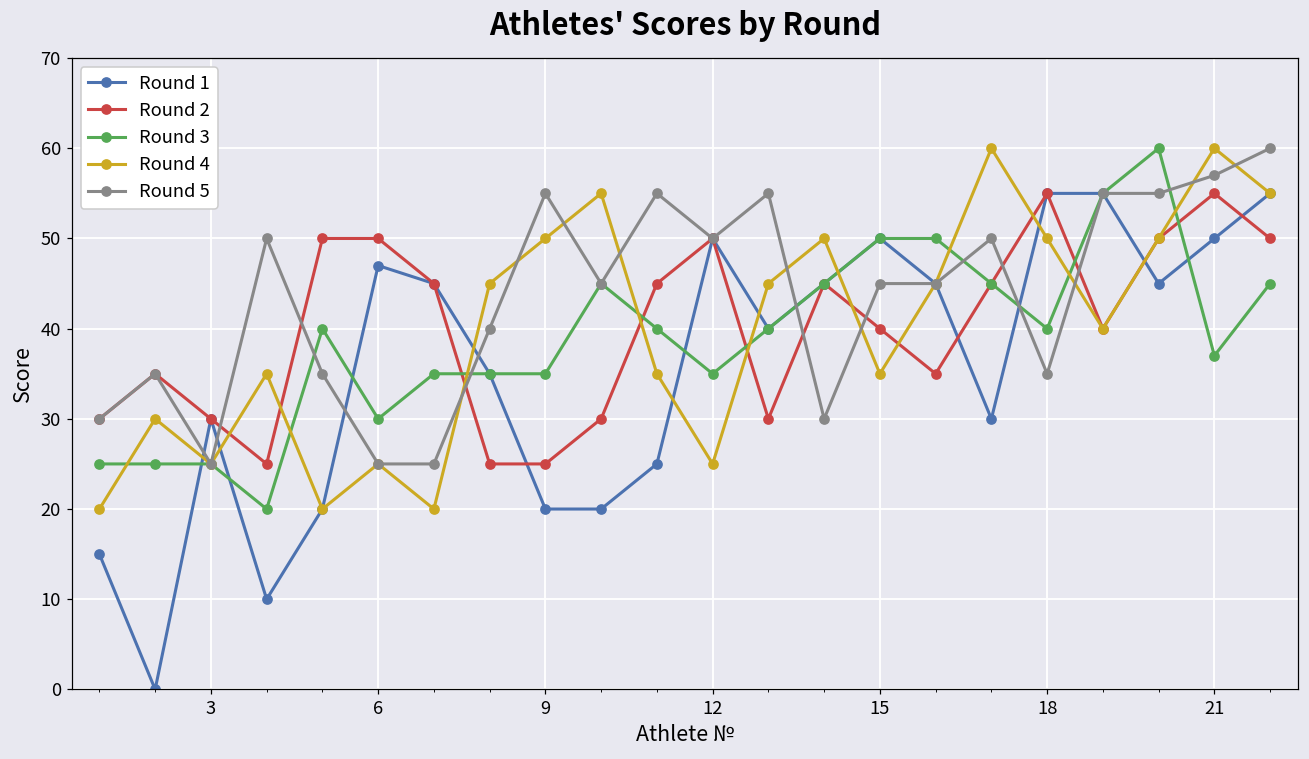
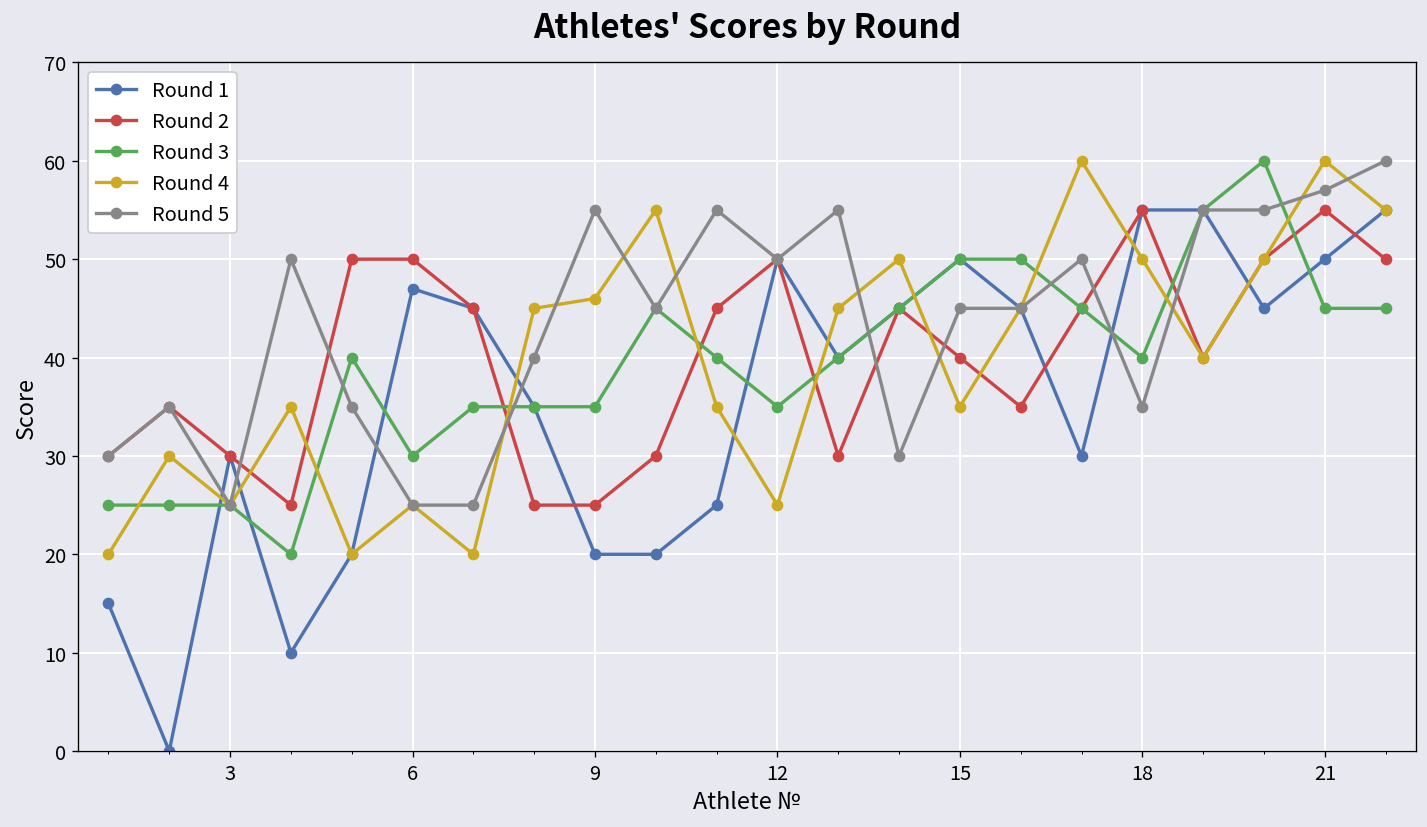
Round 4, 9: 50 -> 46
Round 3, 21: 37 -> 45
